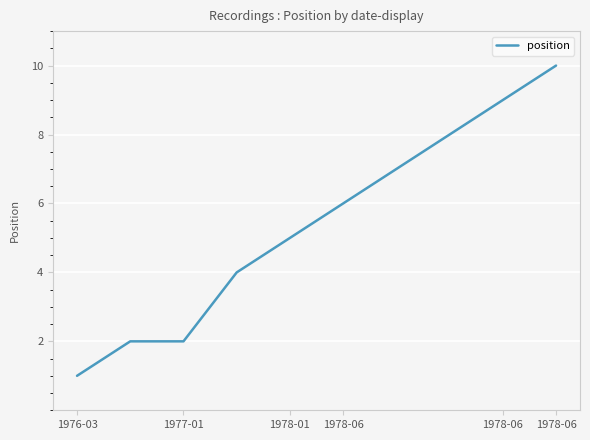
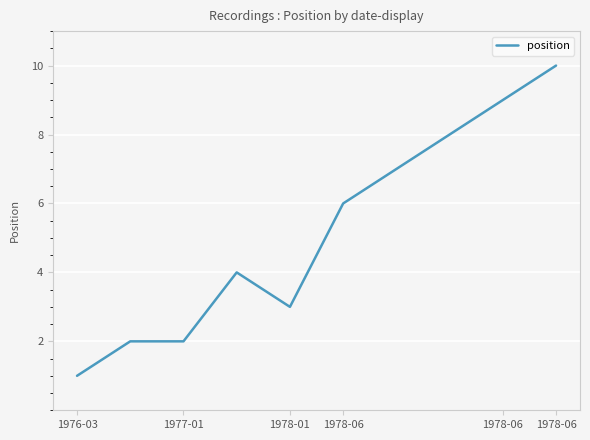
1978-01: 5 -> 3
